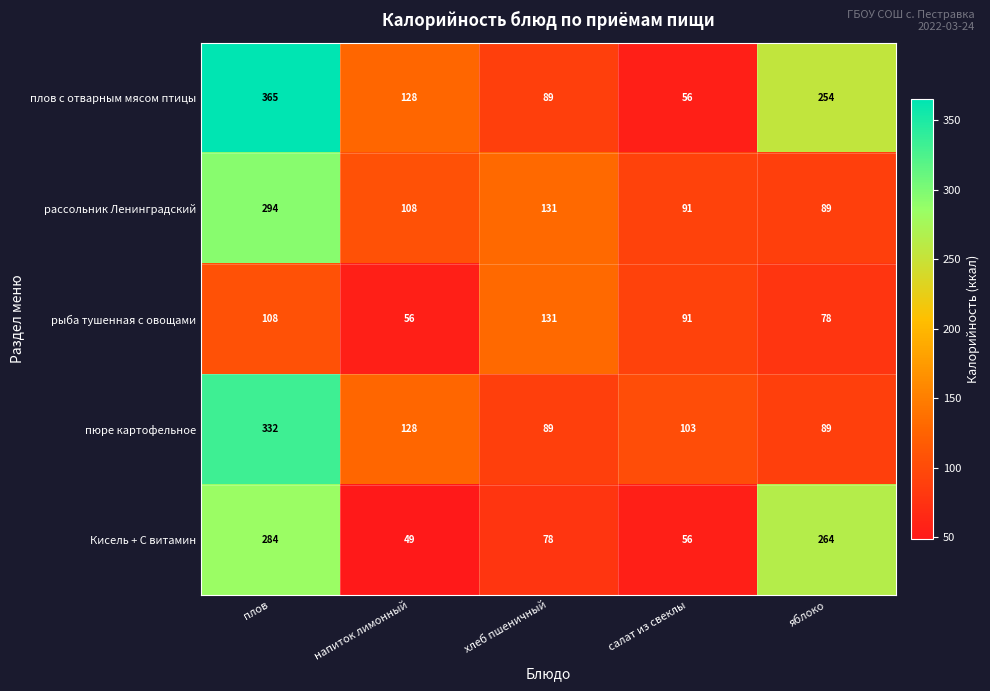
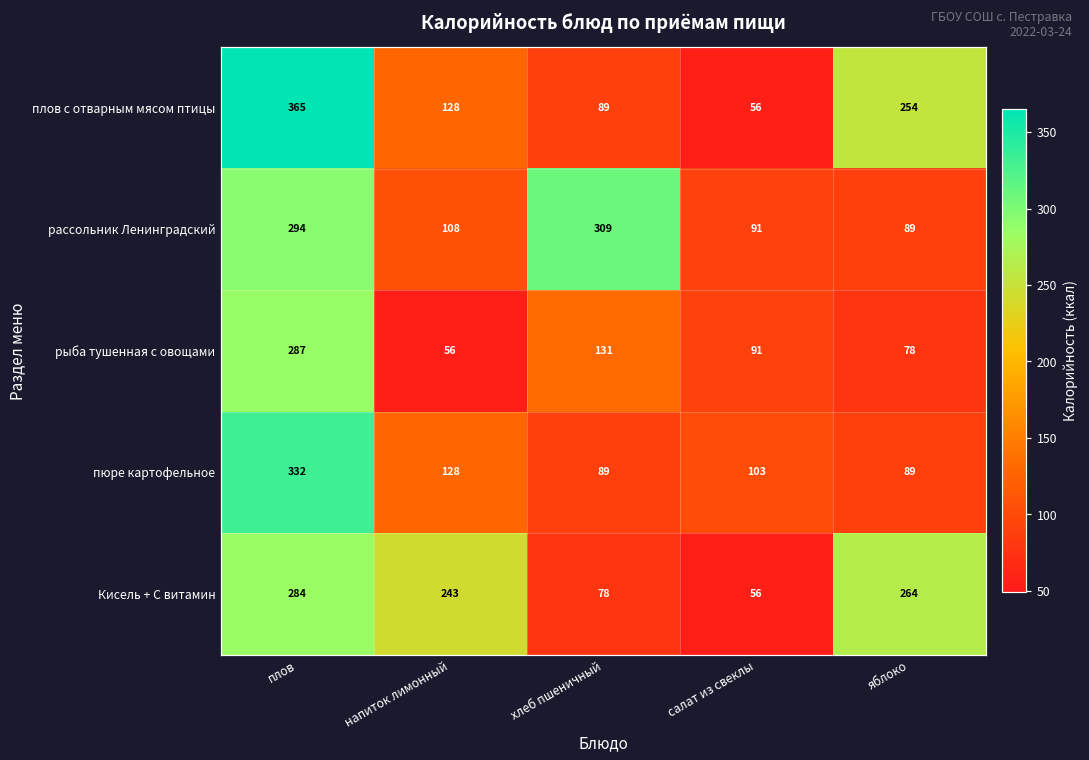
рассольник Ленинградский, хлеб пшеничный: 131 -> 309
рыба тушенная с овощами, плов: 108 -> 287
Кисель + С витамин, напиток лимонный: 49 -> 243
